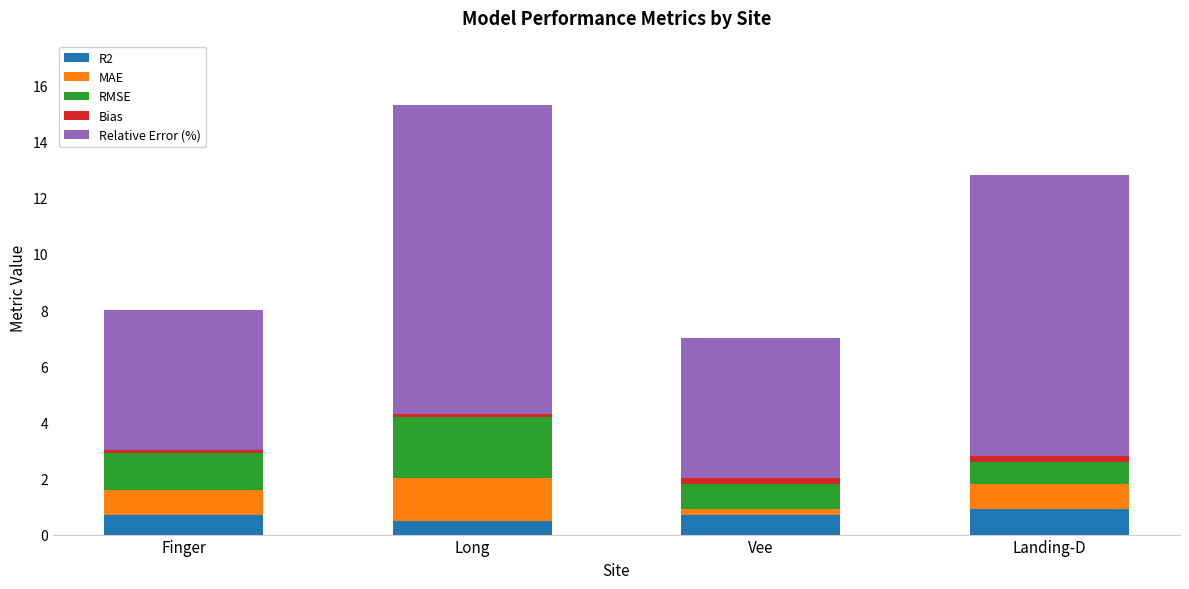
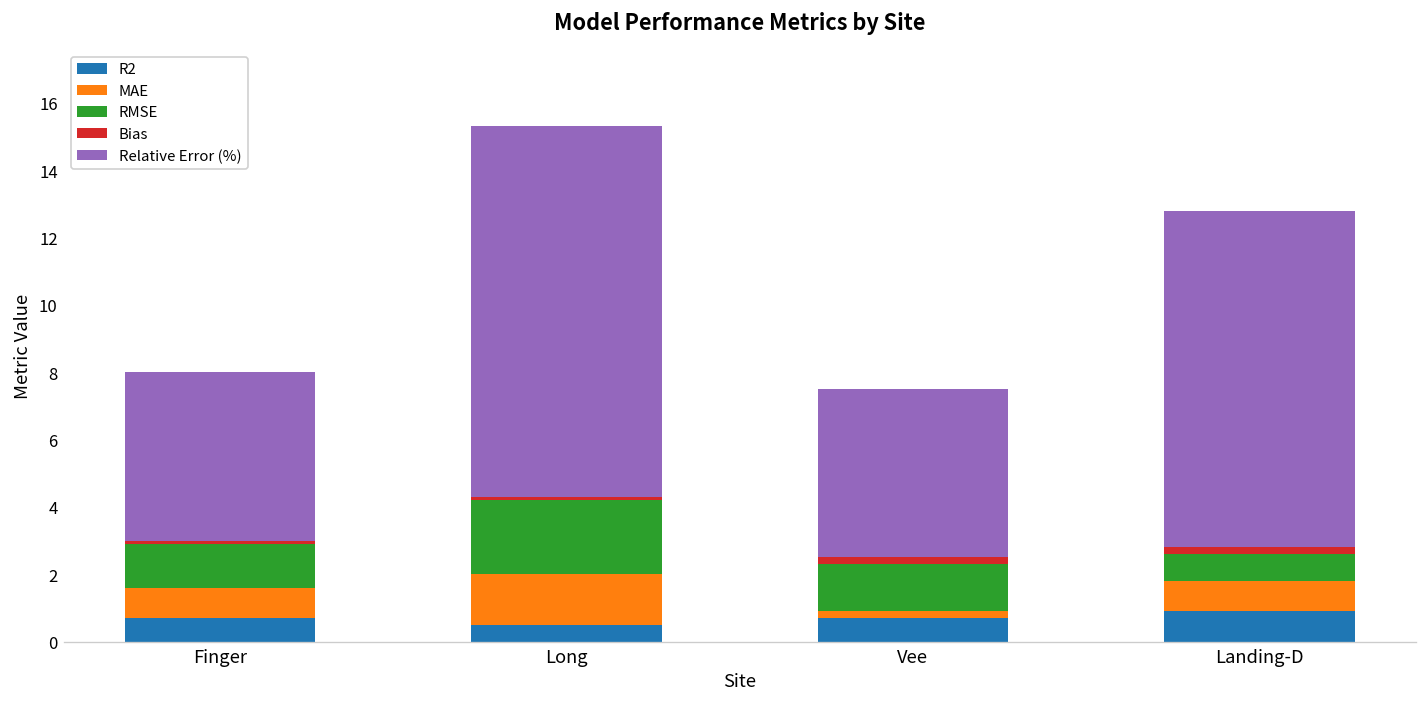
RMSE, Vee: 0.9 -> 1.4
